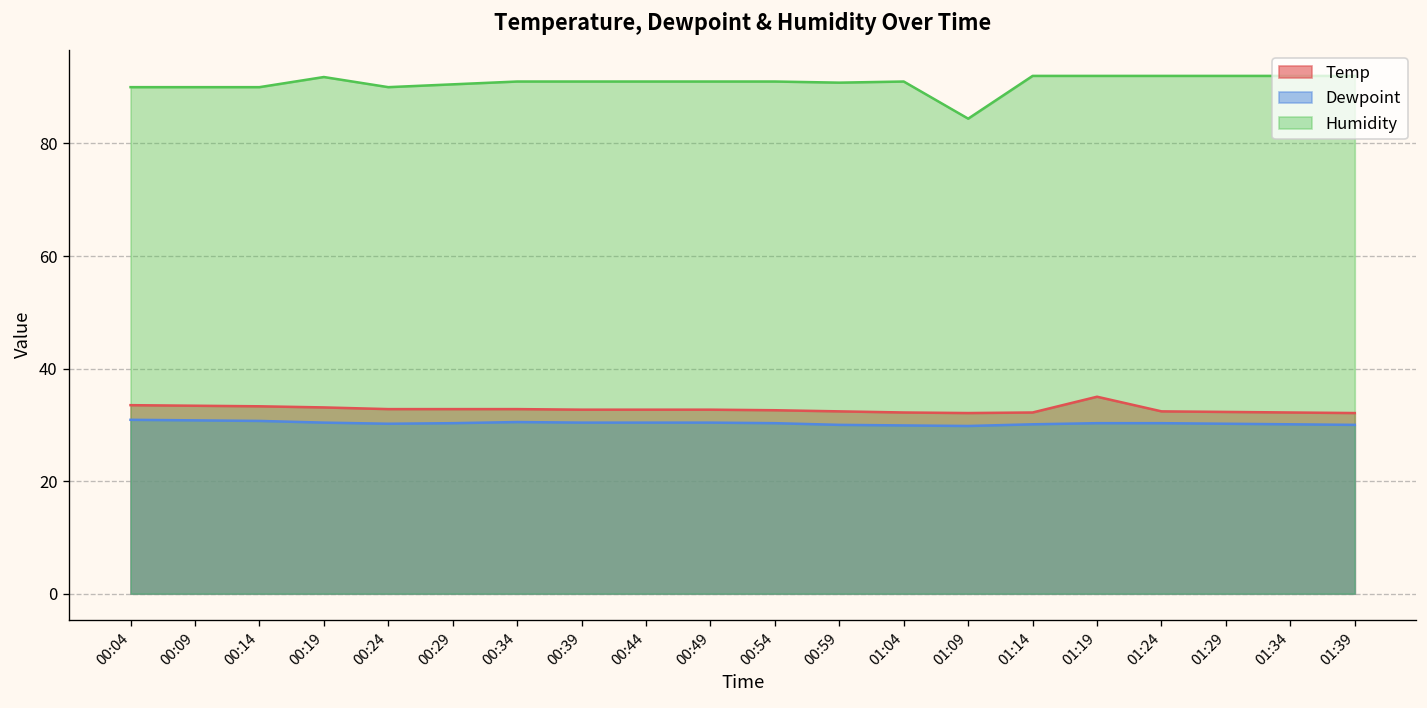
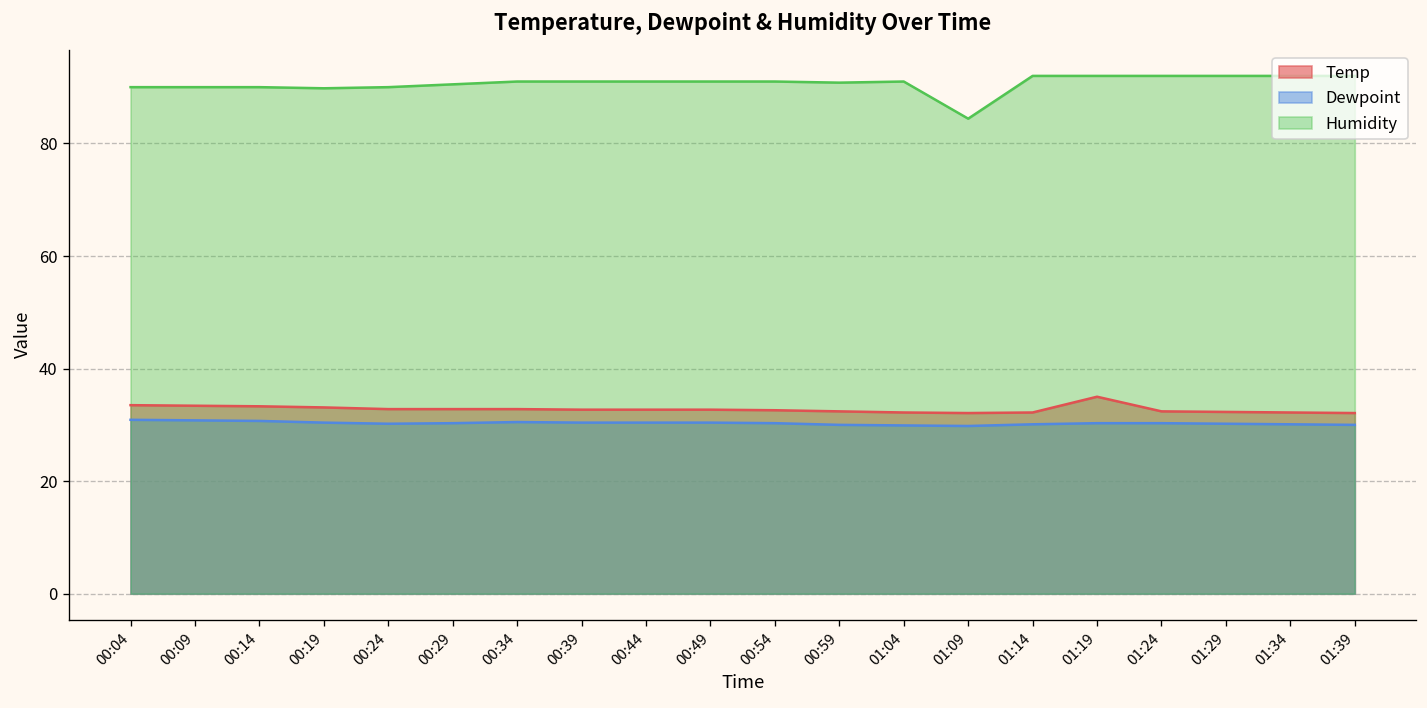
Humidity, 00:19: 92 -> 90
